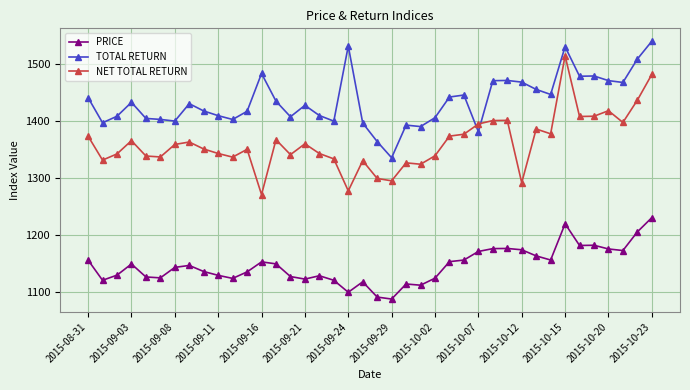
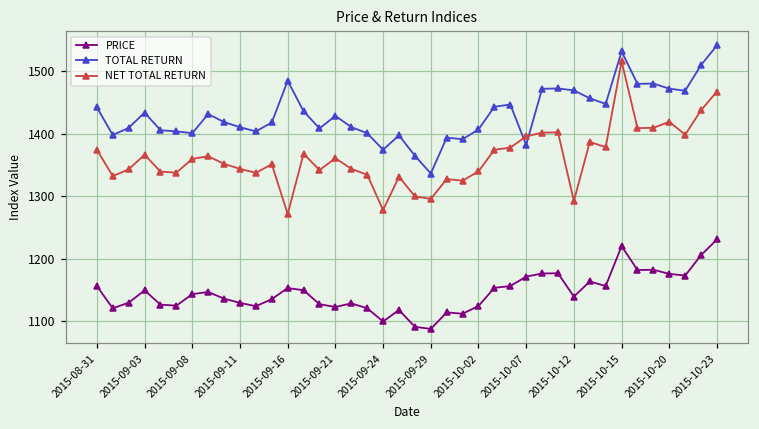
TOTAL RETURN, 2015-09-24: 1530 -> 1370
PRICE, 2015-10-12: 1170 -> 1140
NET TOTAL RETURN, 2015-10-23: 1480 -> 1470
